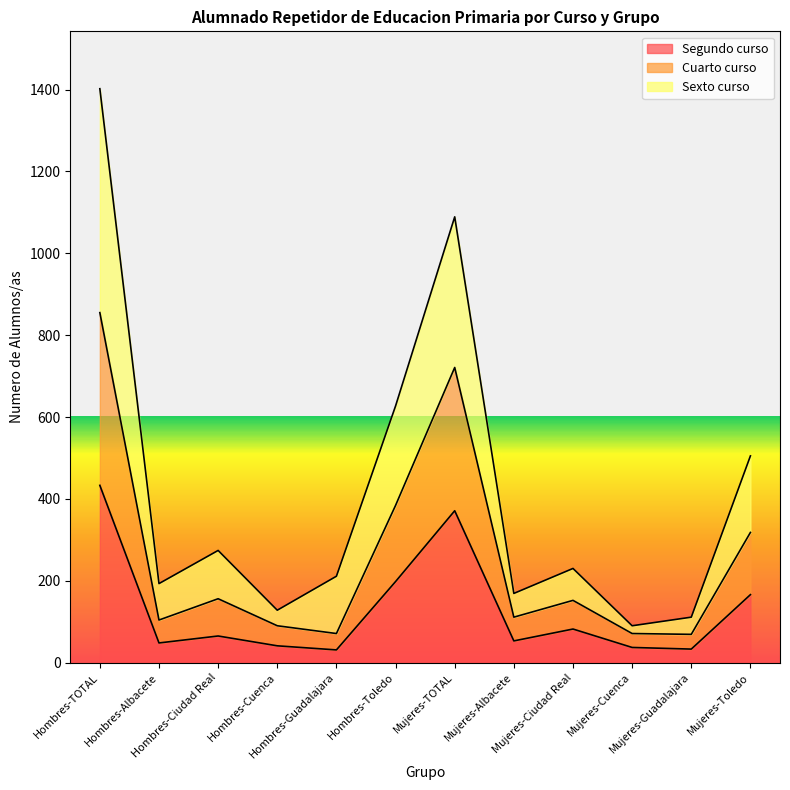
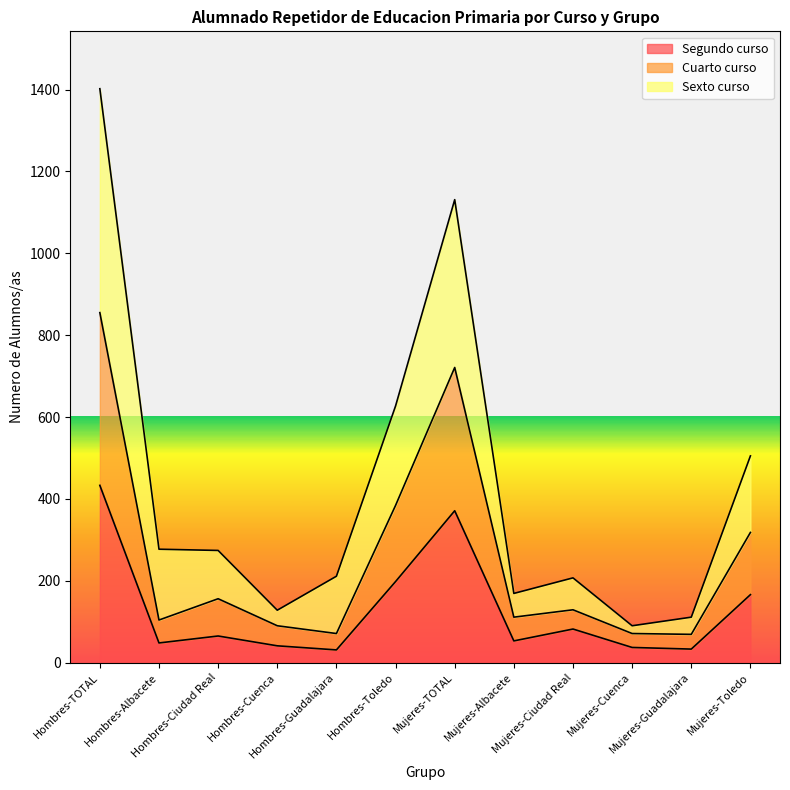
Sexto curso, Hombres-Albacete: 90 -> 170
Sexto curso, Mujeres-TOTAL: 370 -> 410
Cuarto curso, Mujeres-Ciudad Real: 70 -> 50
